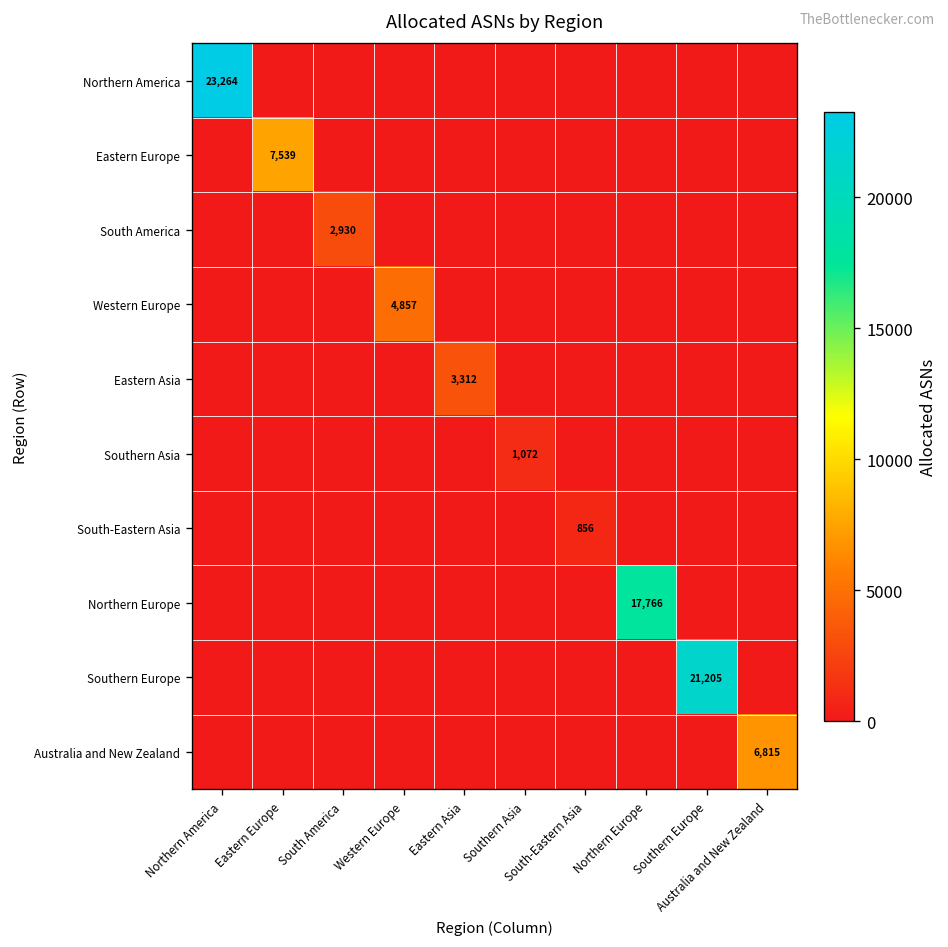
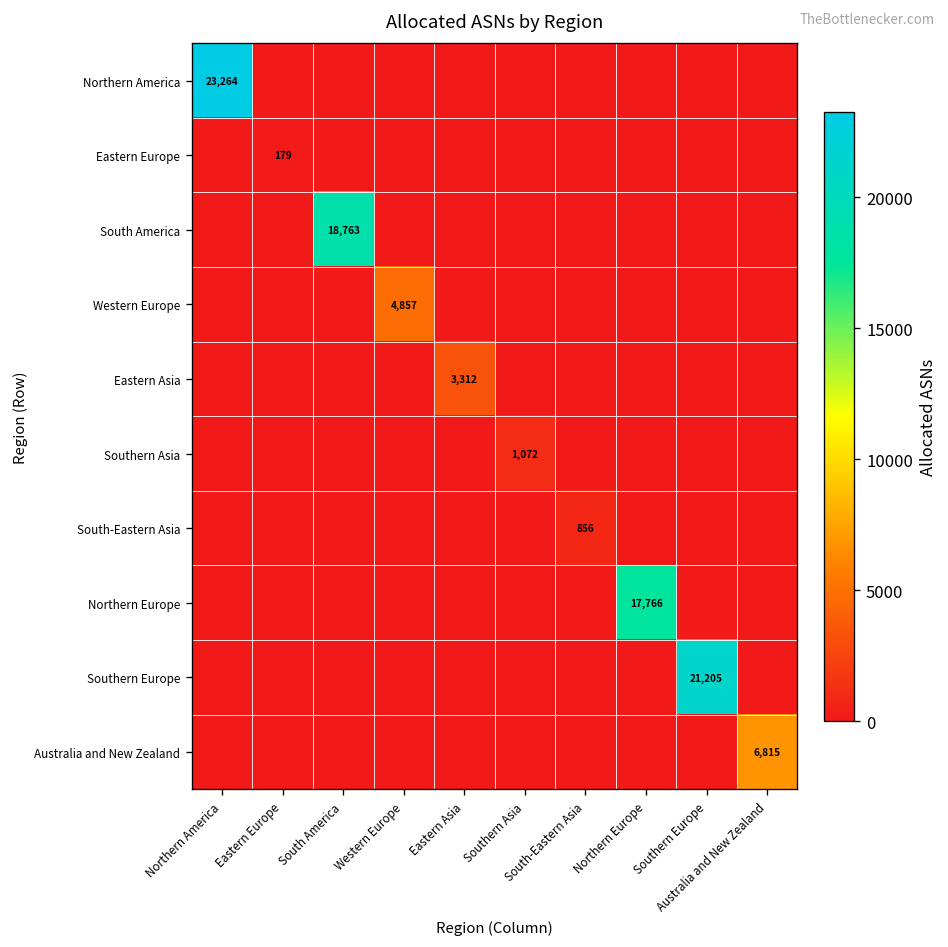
Eastern Europe, Eastern Europe: 7,539 -> 179
South America, South America: 2,930 -> 18,763
